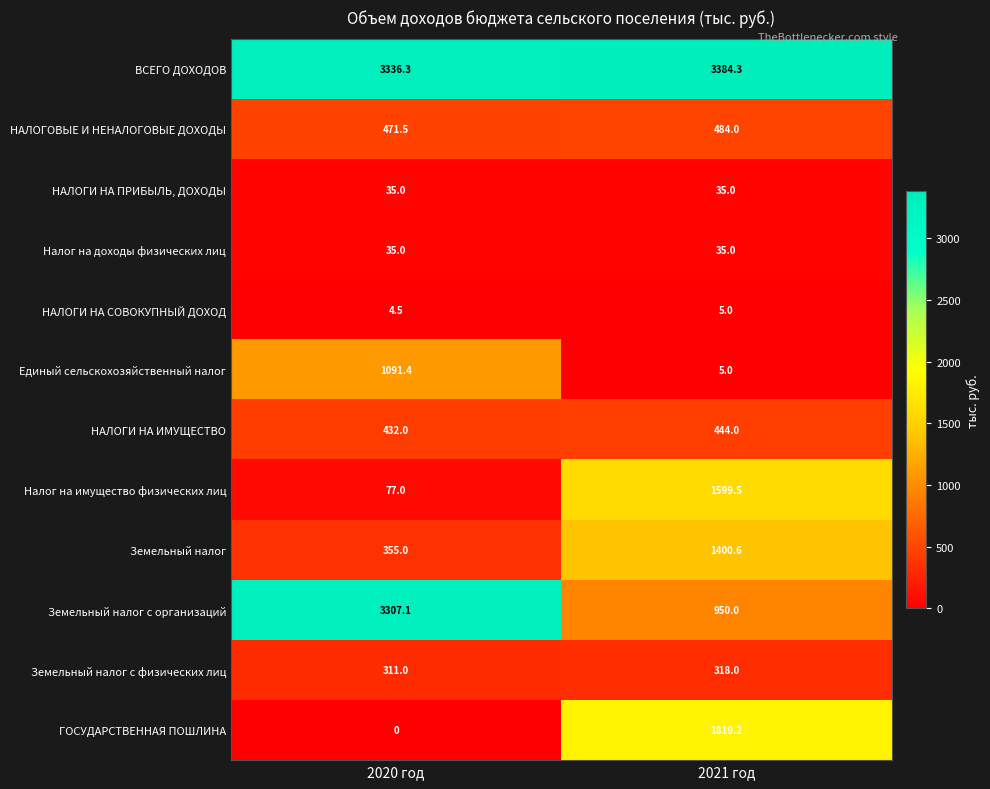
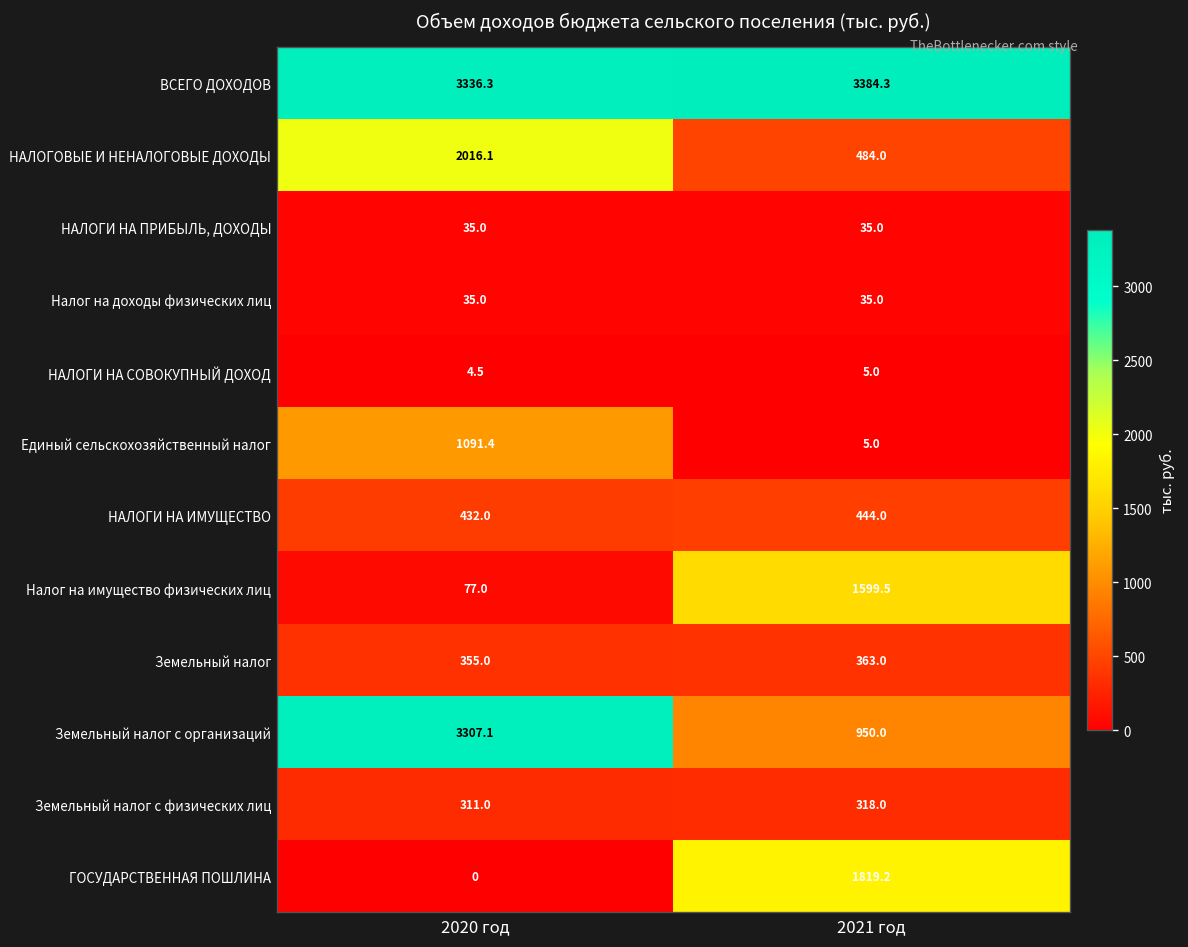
НАЛОГОВЫЕ И НЕНАЛОГОВЫЕ ДОХОДЫ, 2020 год: 471.5 -> 2016.1
Земельный налог, 2021 год: 1400.6 -> 363.0
